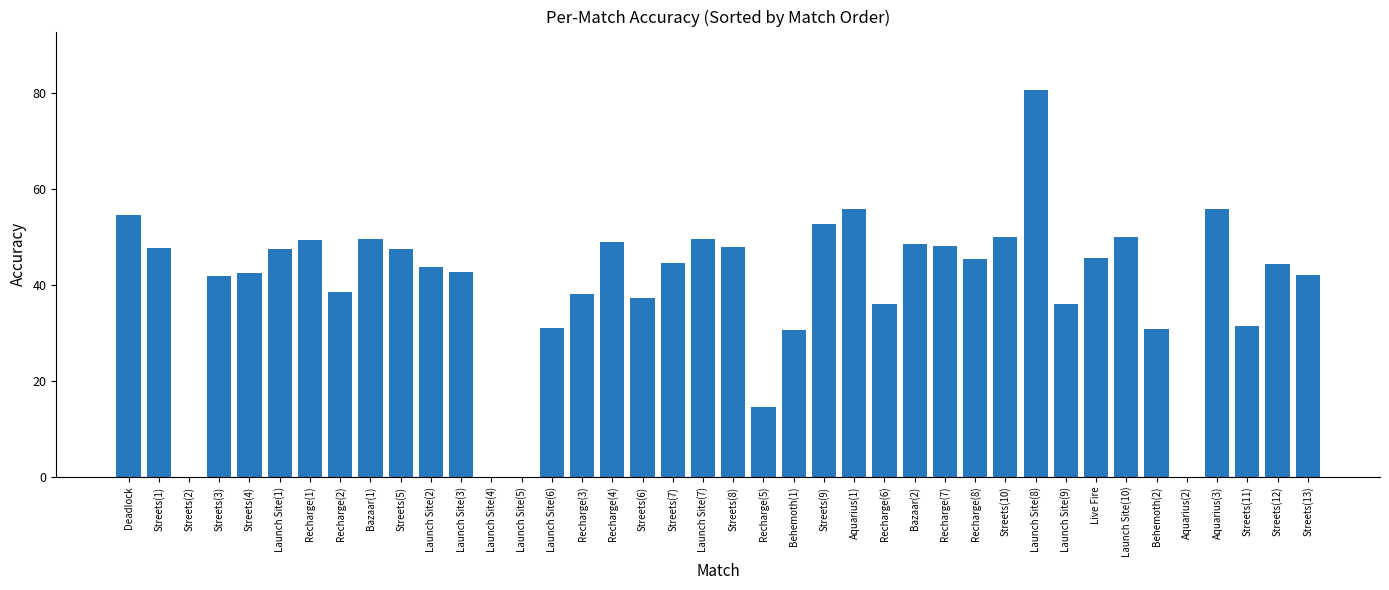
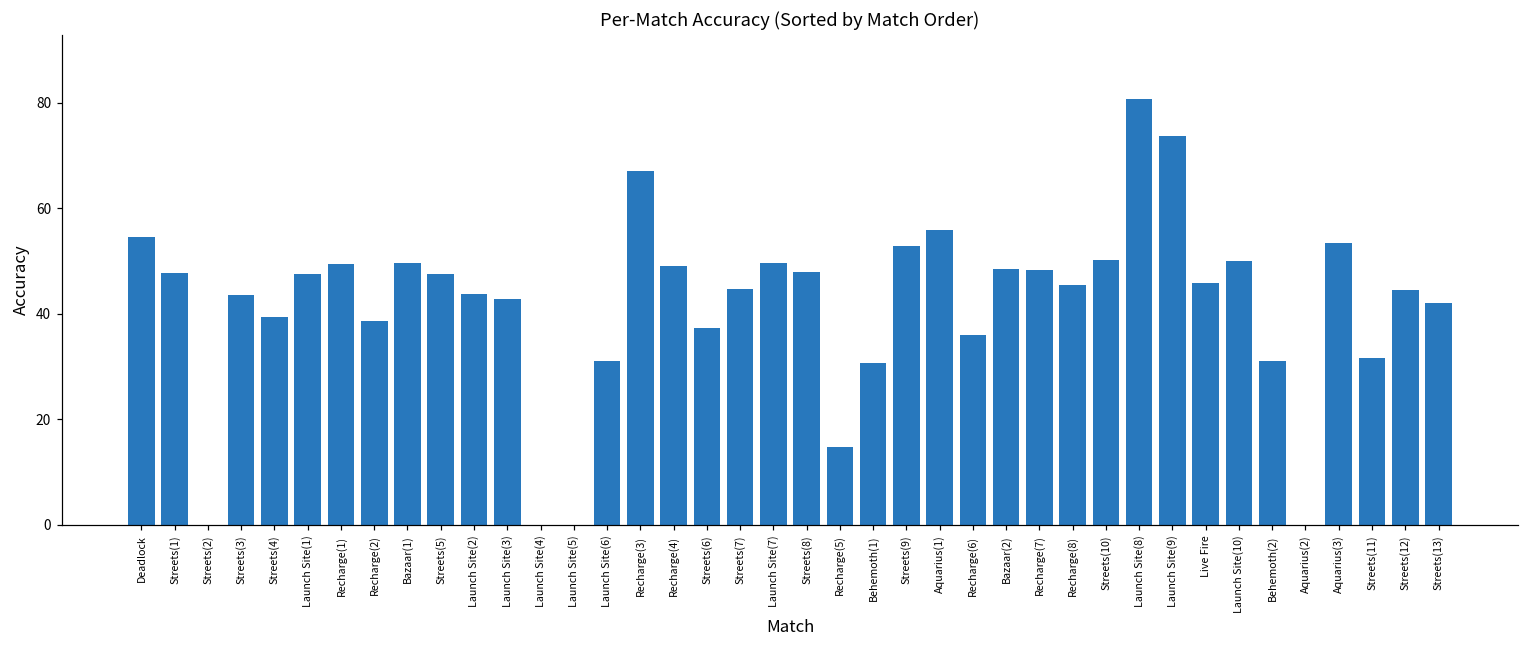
Streets(3): 42 -> 44
Streets(4): 43 -> 39
Recharge(3): 38 -> 67
Launch Site(9): 36 -> 74
Aquarius(3): 56 -> 53
